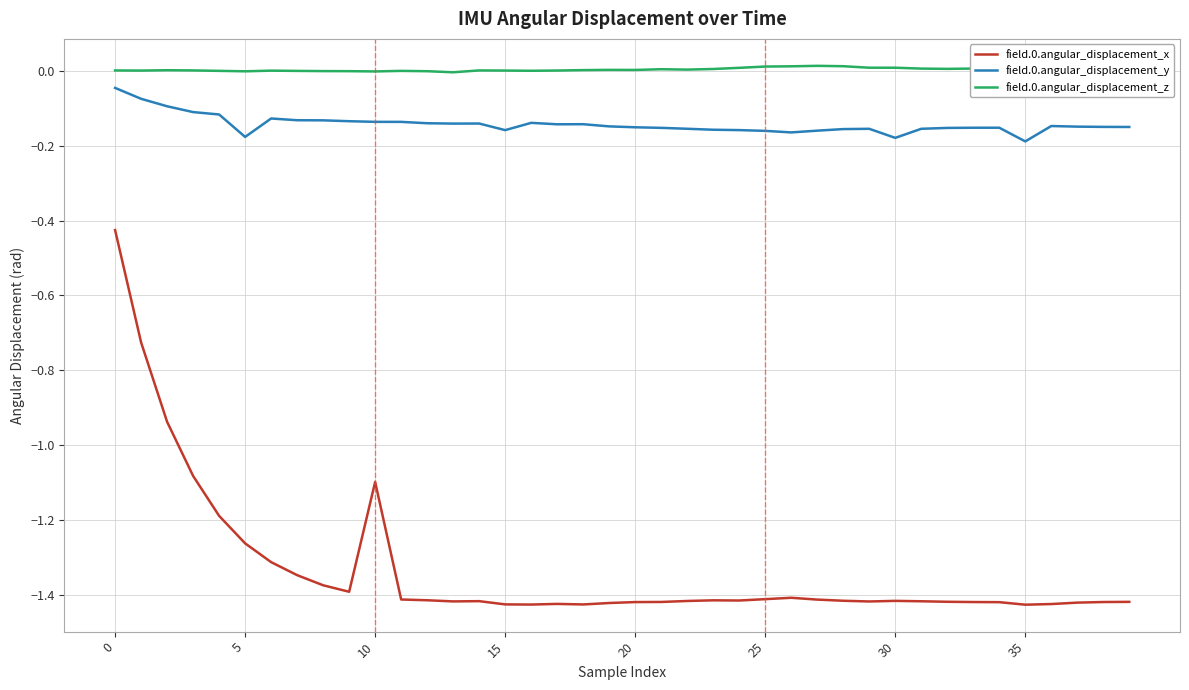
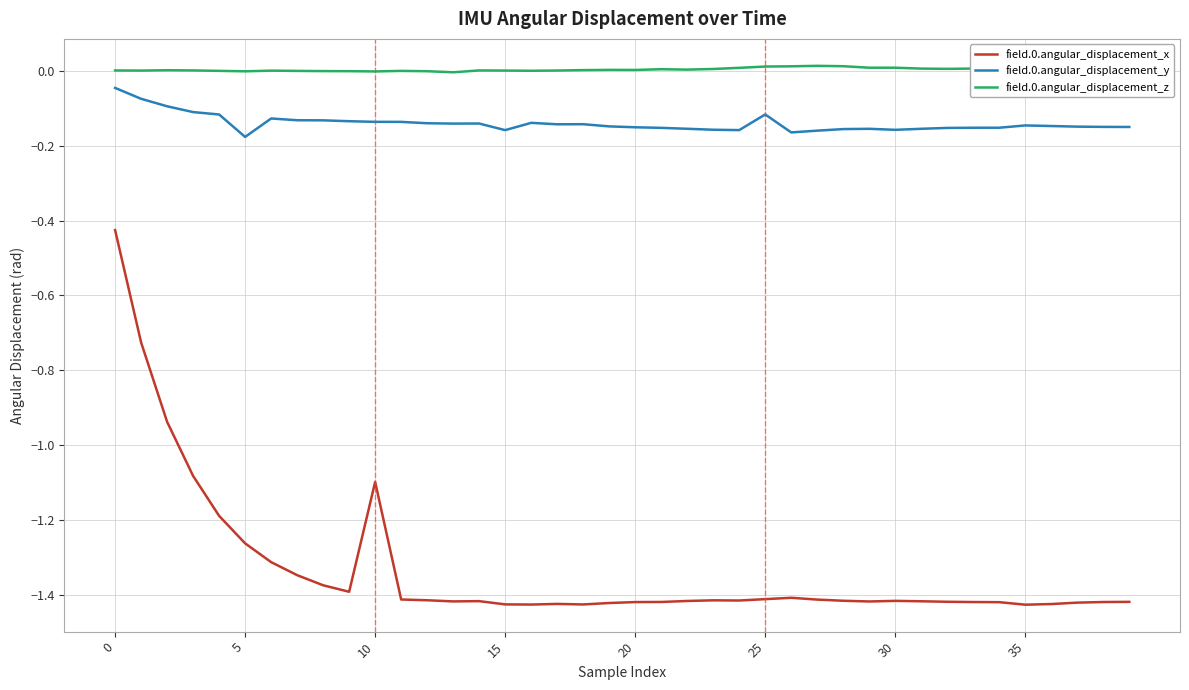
field.0.angular_displacement_y, 25: -0.16 -> -0.12
field.0.angular_displacement_y, 30: -0.18 -> -0.16
field.0.angular_displacement_y, 35: -0.19 -> -0.15
